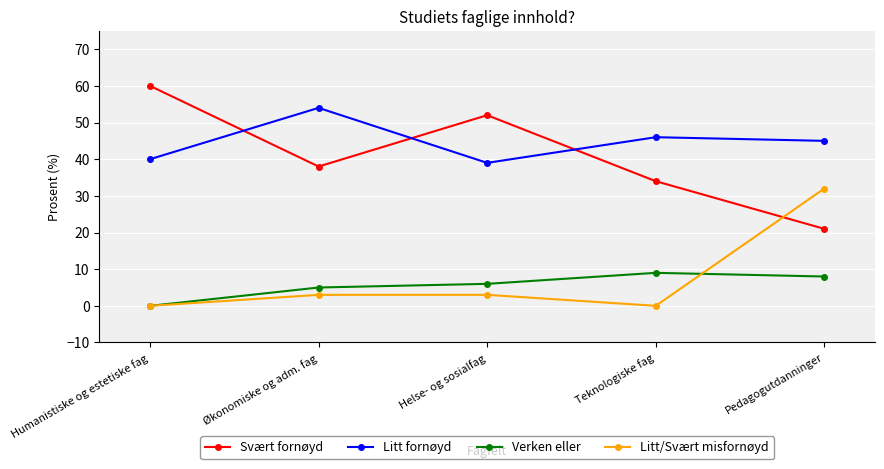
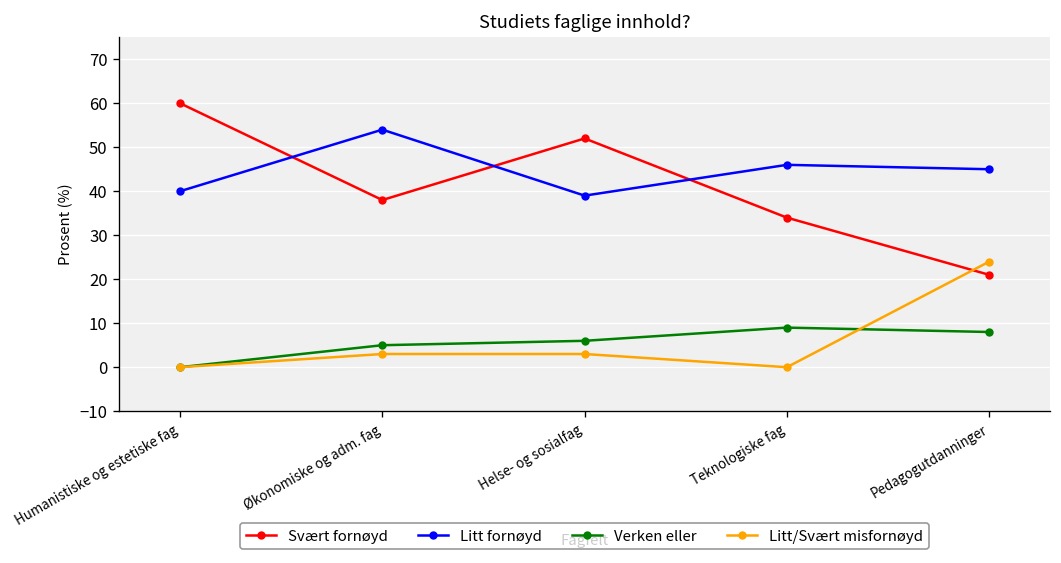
Litt/Svært misfornøyd, Pedagogutdanninger: 32 -> 24
